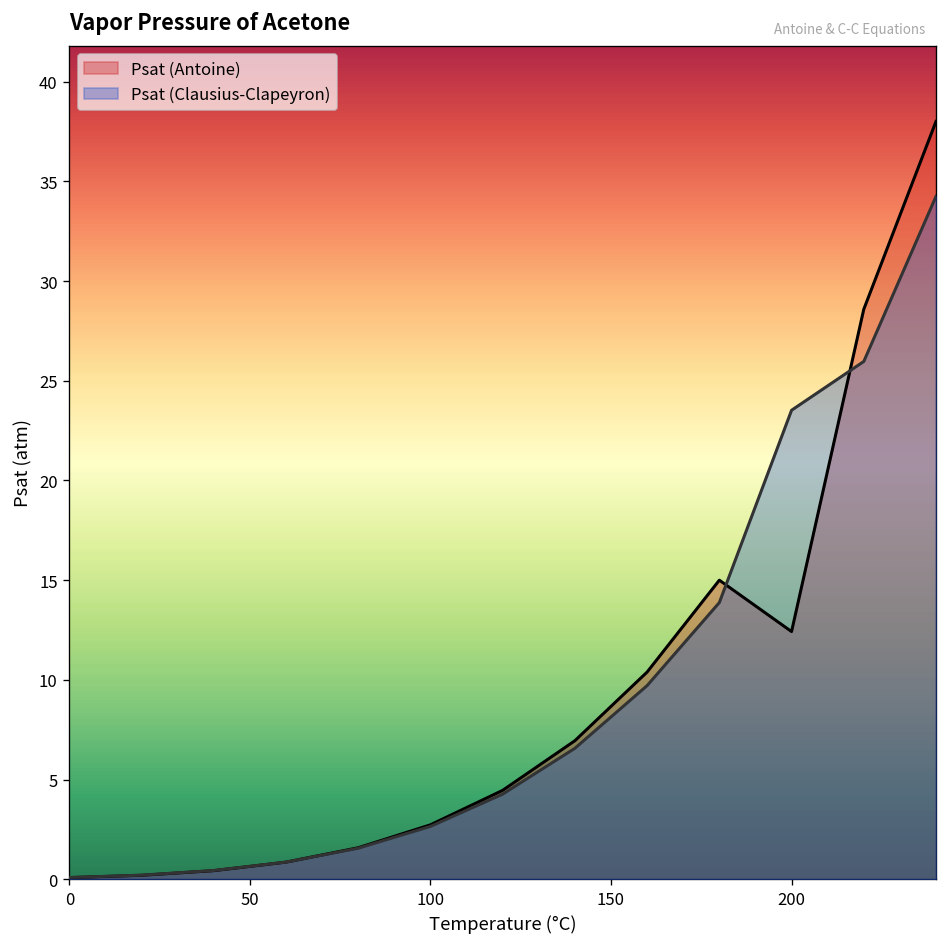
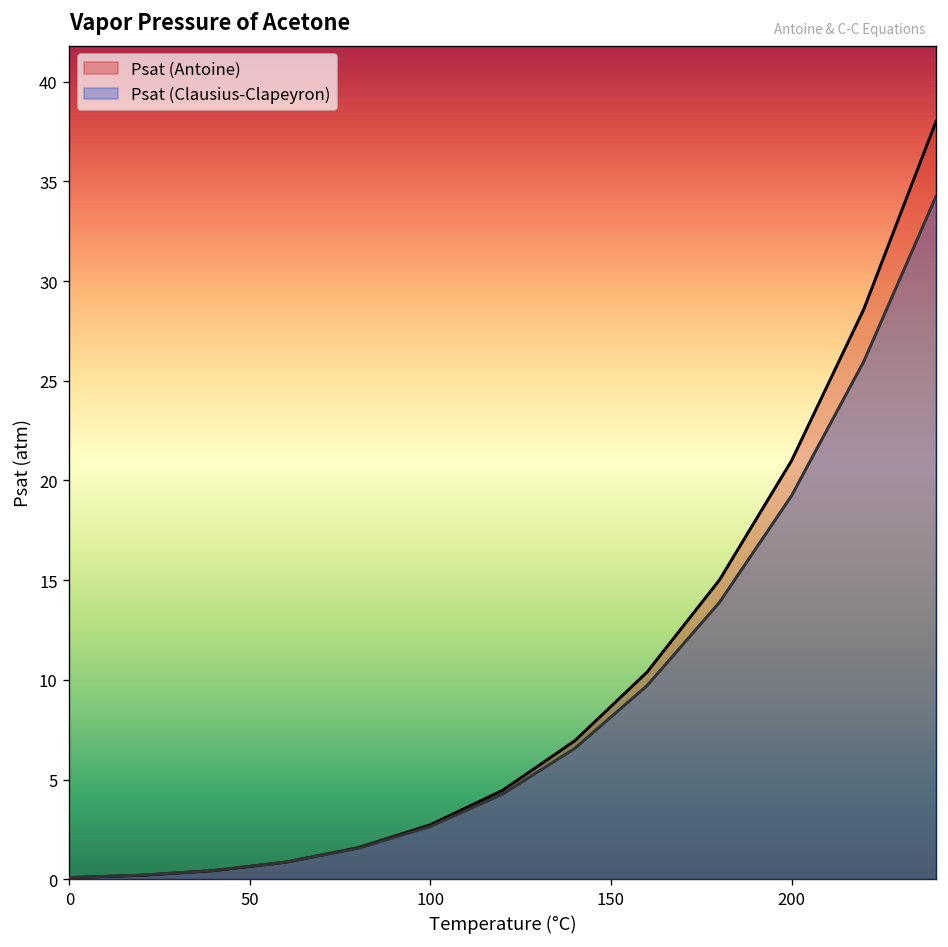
Psat (Antoine), 200: 12.4 -> 21.0
Psat (Clausius-Clapeyron), 200: 23.5 -> 19.2
